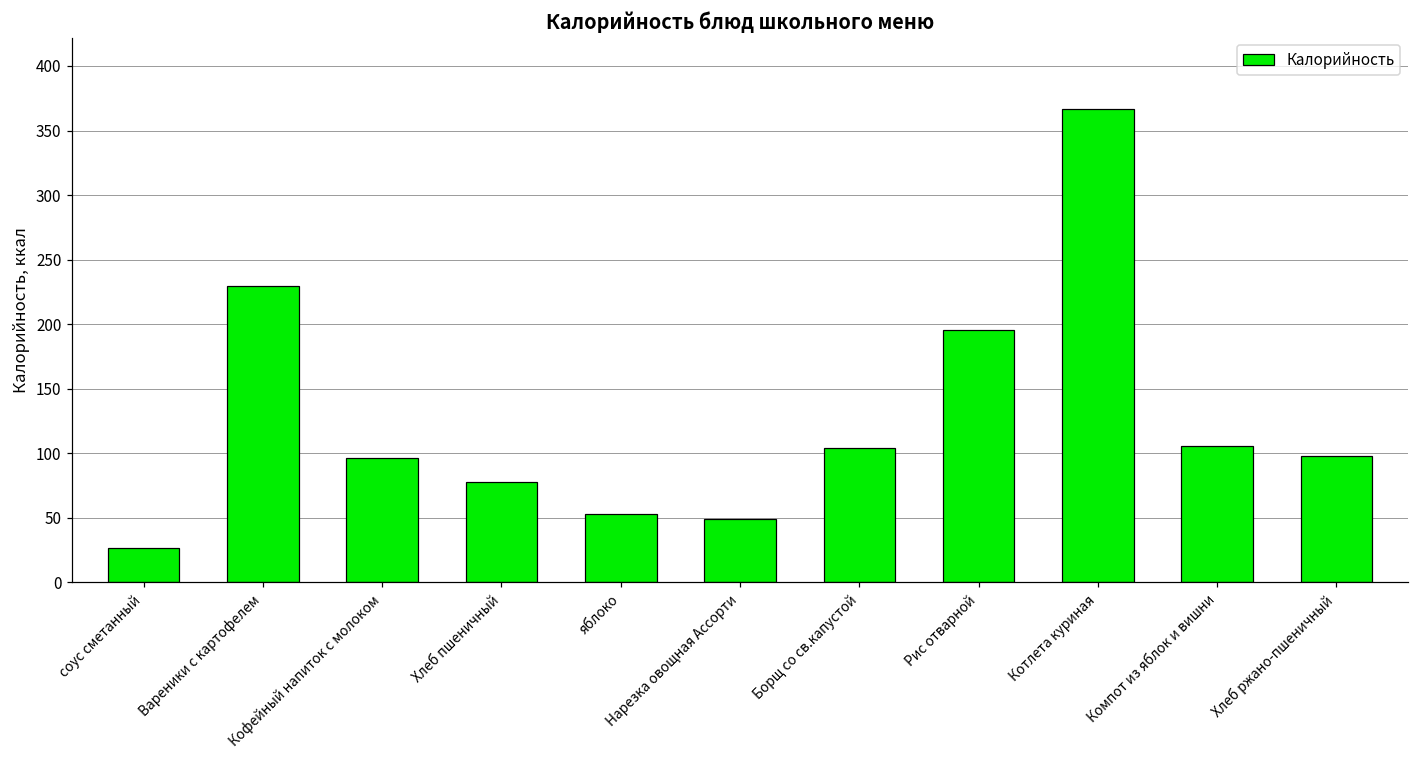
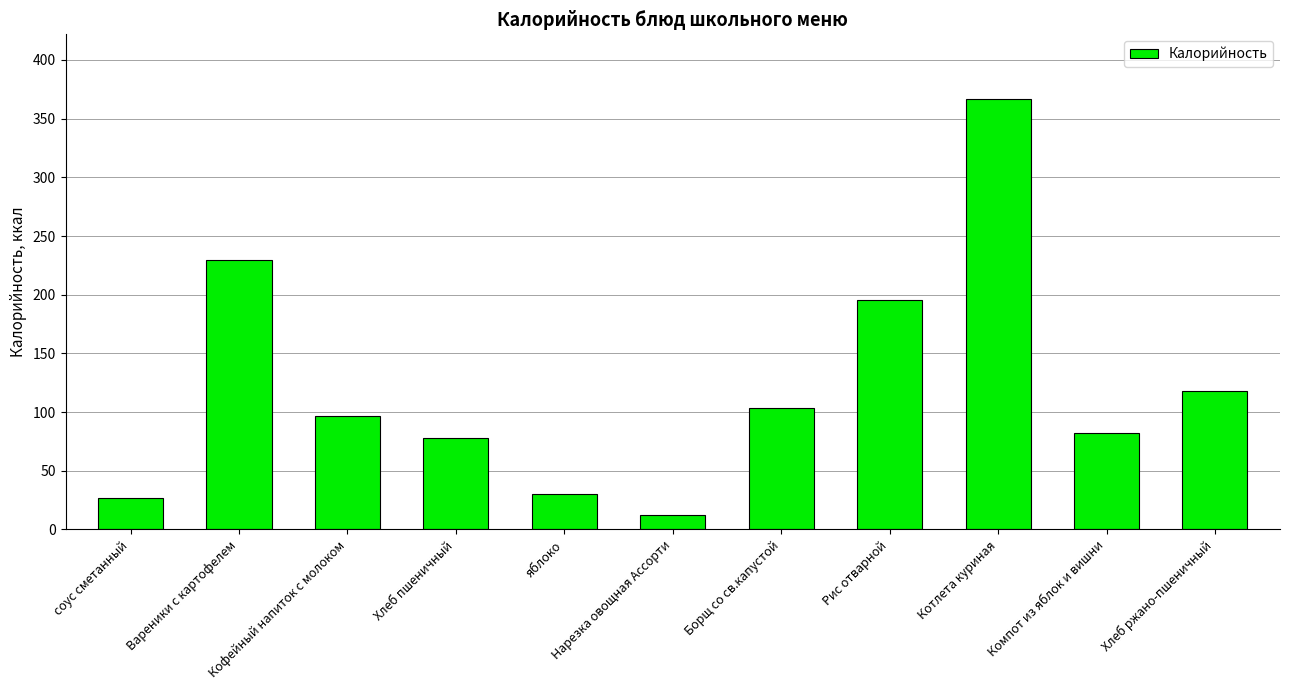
яблоко: 53 -> 30
Нарезка овощная Ассорти: 49 -> 13
Компот из яблок и вишни: 106 -> 82
Хлеб ржано-пшеничный: 98 -> 118
